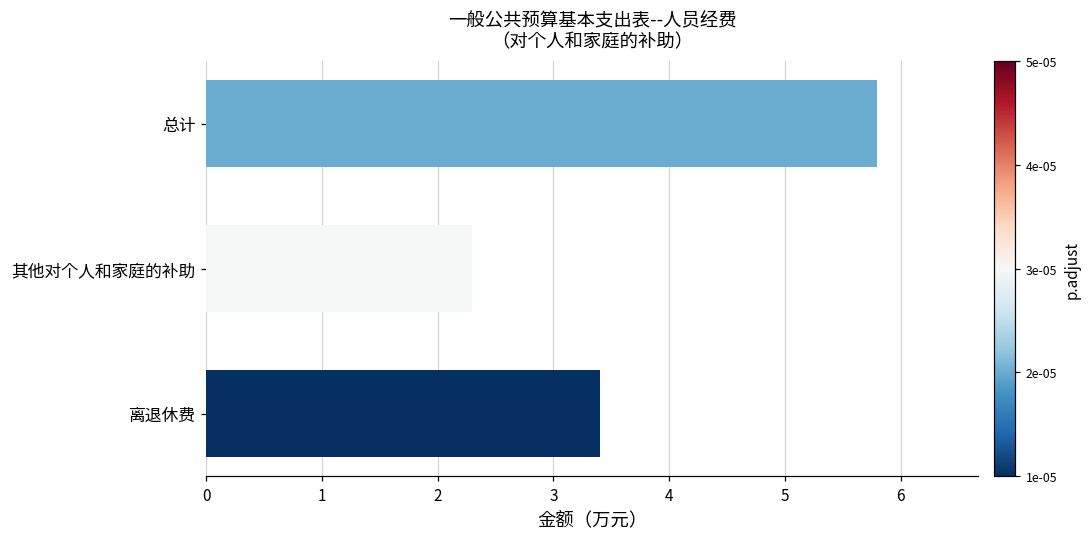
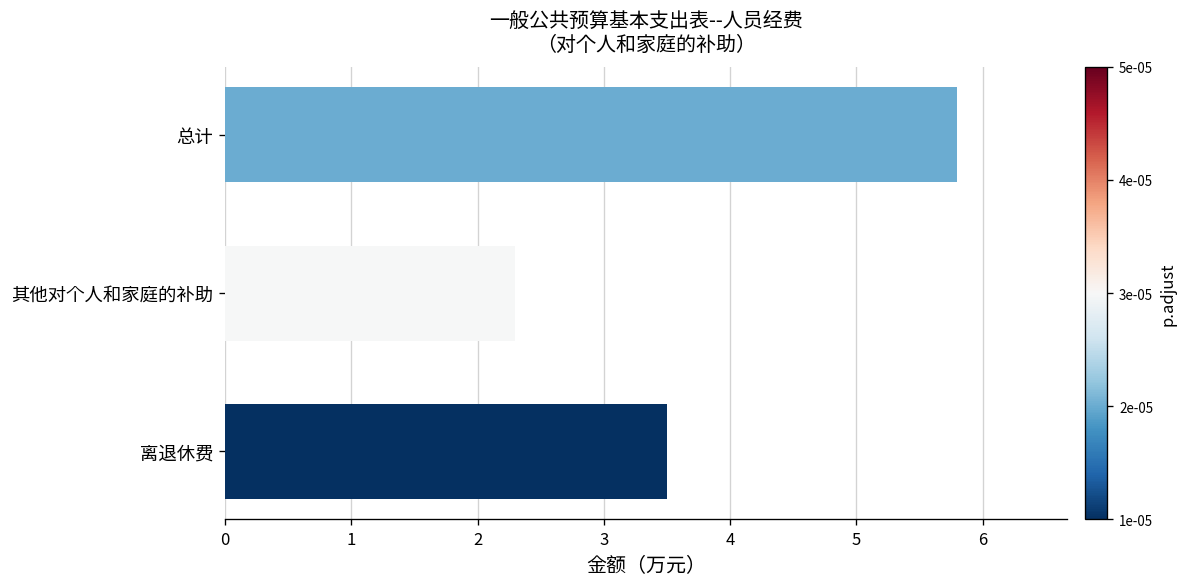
离退休费: 3.4 -> 3.5
